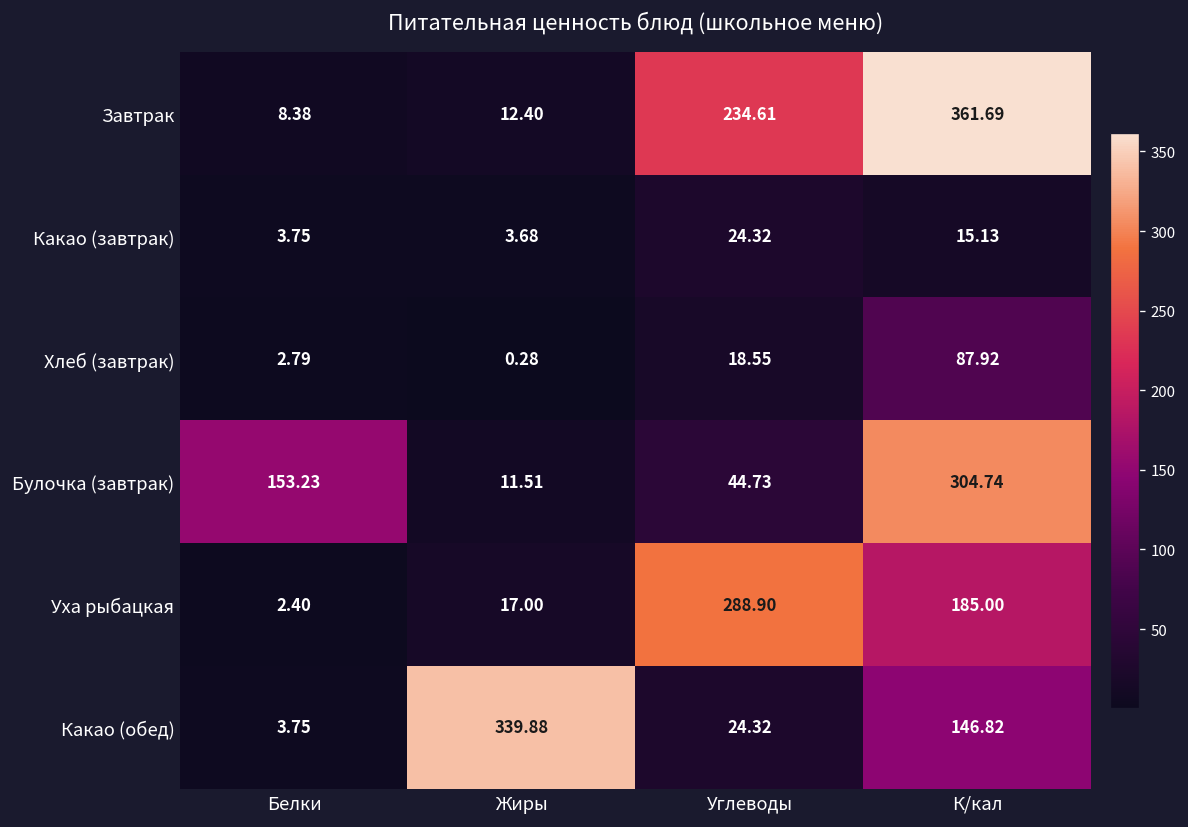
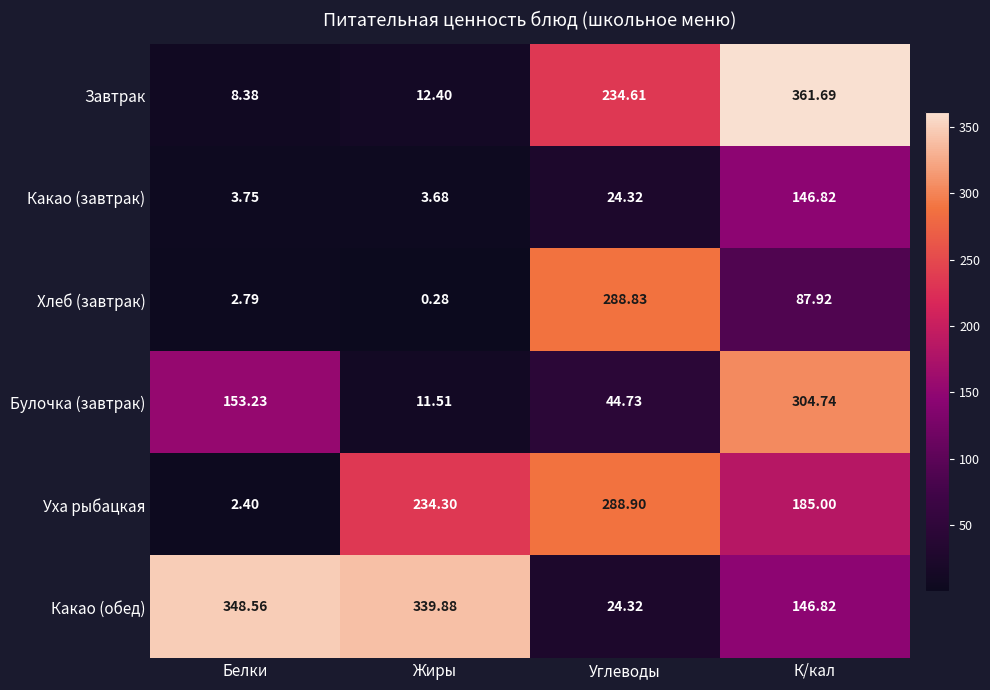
Какао (завтрак), К/кал: 15.13 -> 146.82
Хлеб (завтрак), Углеводы: 18.55 -> 288.83
Уха рыбацкая, Жиры: 17.00 -> 234.30
Какао (обед), Белки: 3.75 -> 348.56
